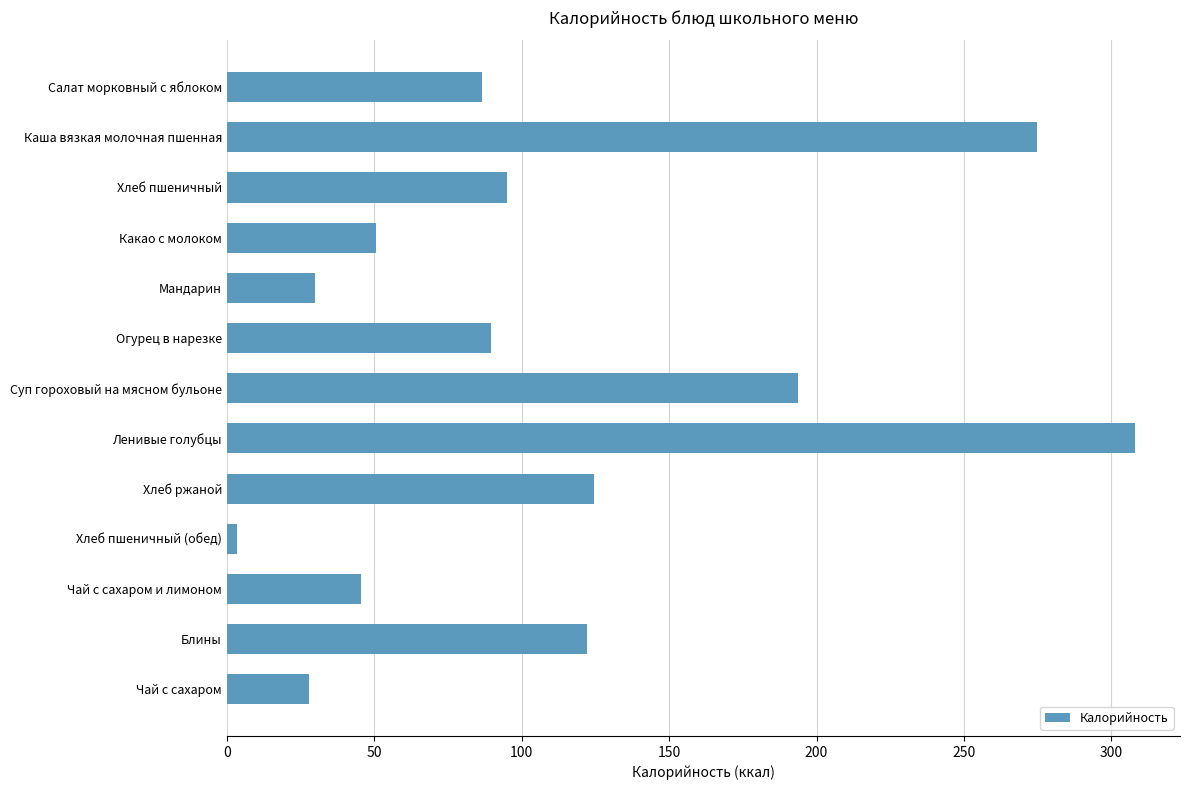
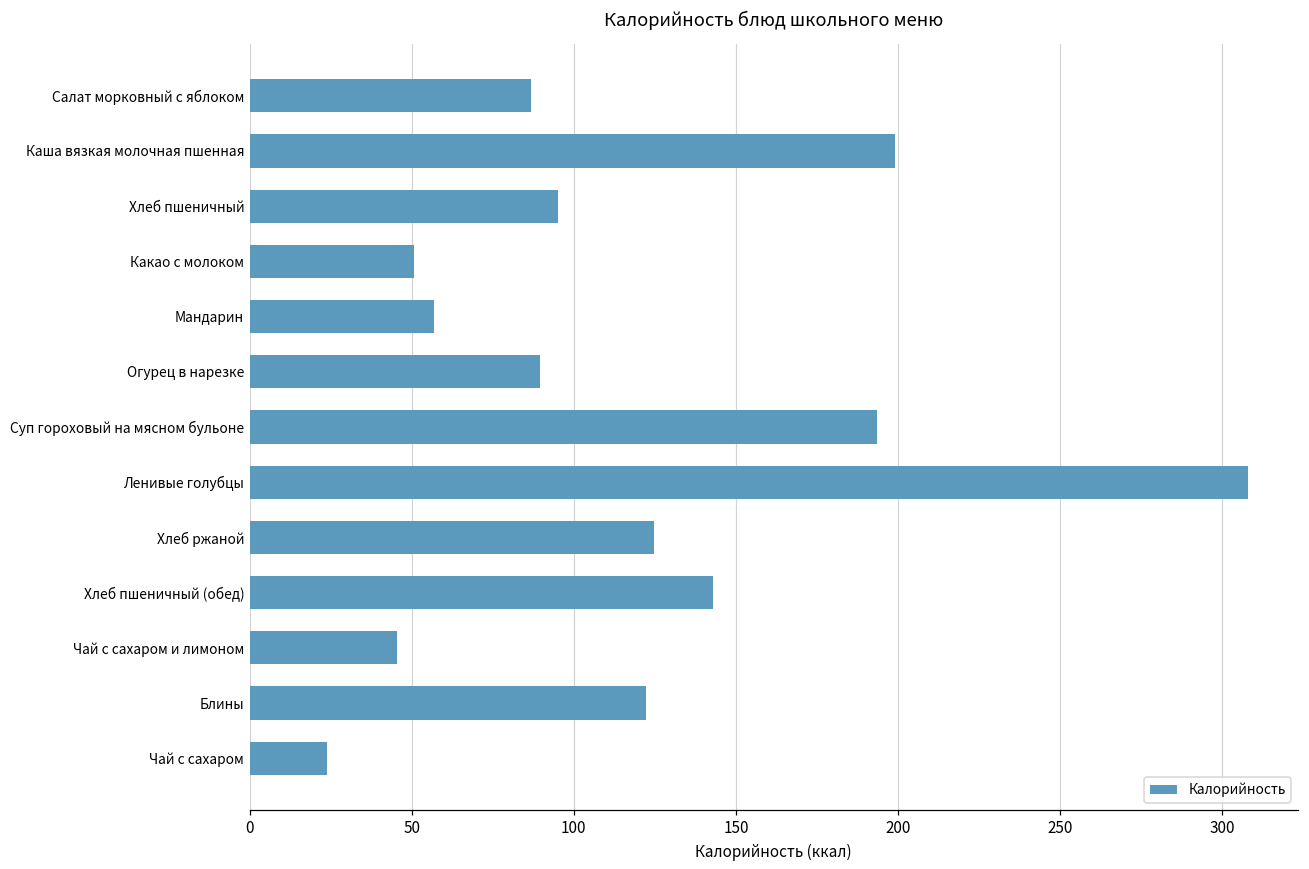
Каша вязкая молочная пшенная: 275 -> 199
Мандарин: 30 -> 57
Хлеб пшеничный (обед): 3 -> 143
Чай с сахаром: 28 -> 24
